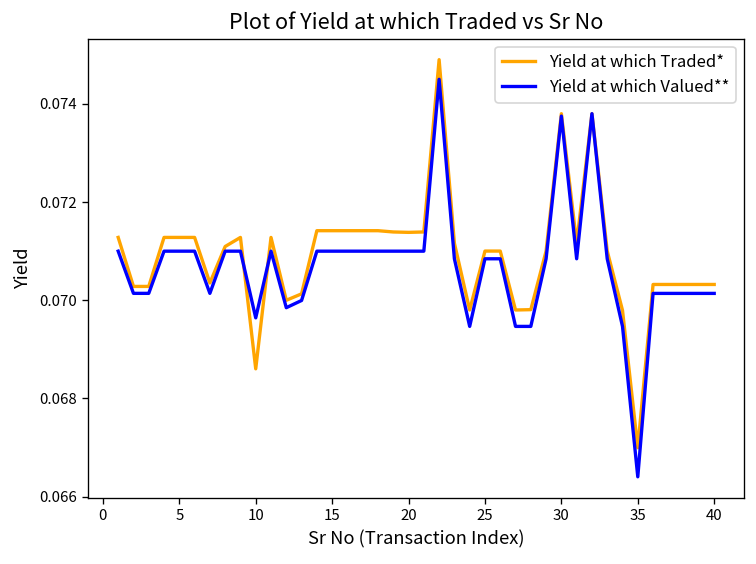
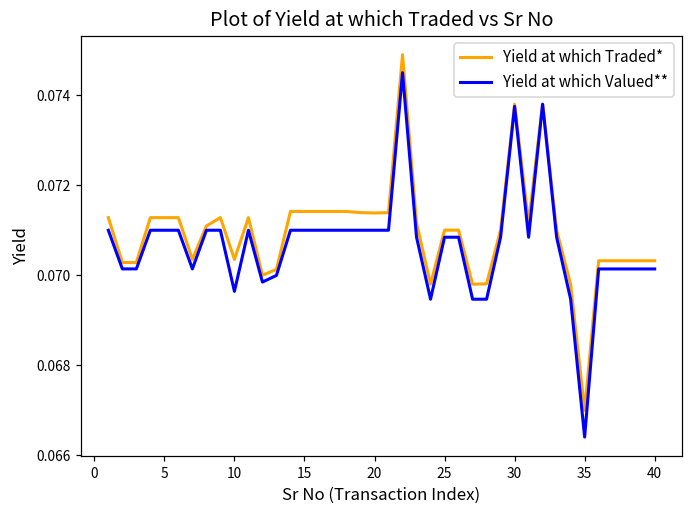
Yield at which Traded*, 10: 0.0686 -> 0.0704
